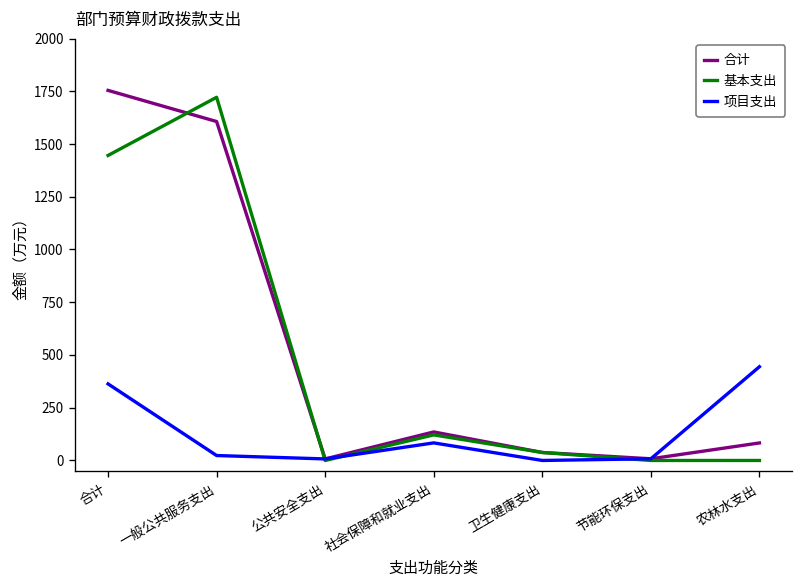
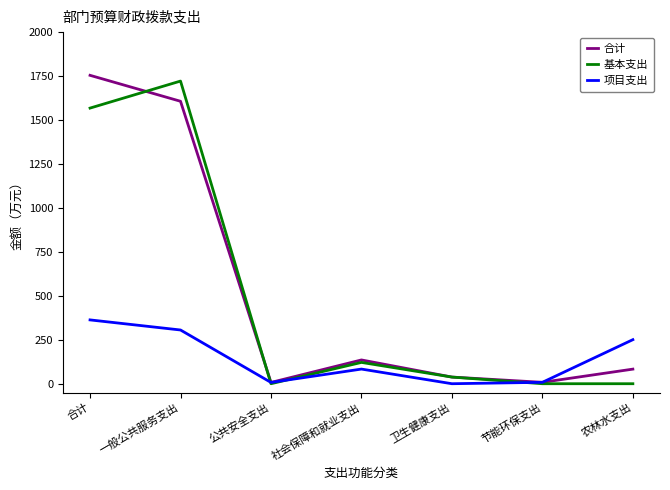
基本支出, 合计: 1450 -> 1570
项目支出, 一般公共服务支出: 20 -> 310
项目支出, 农林水支出: 440 -> 250
